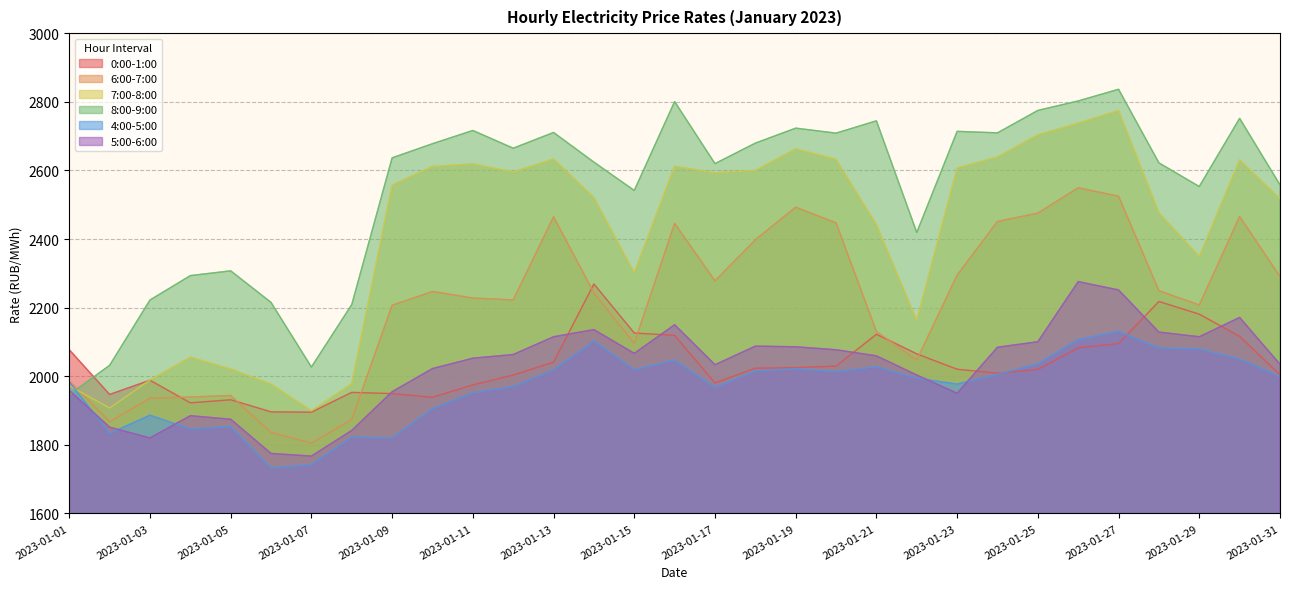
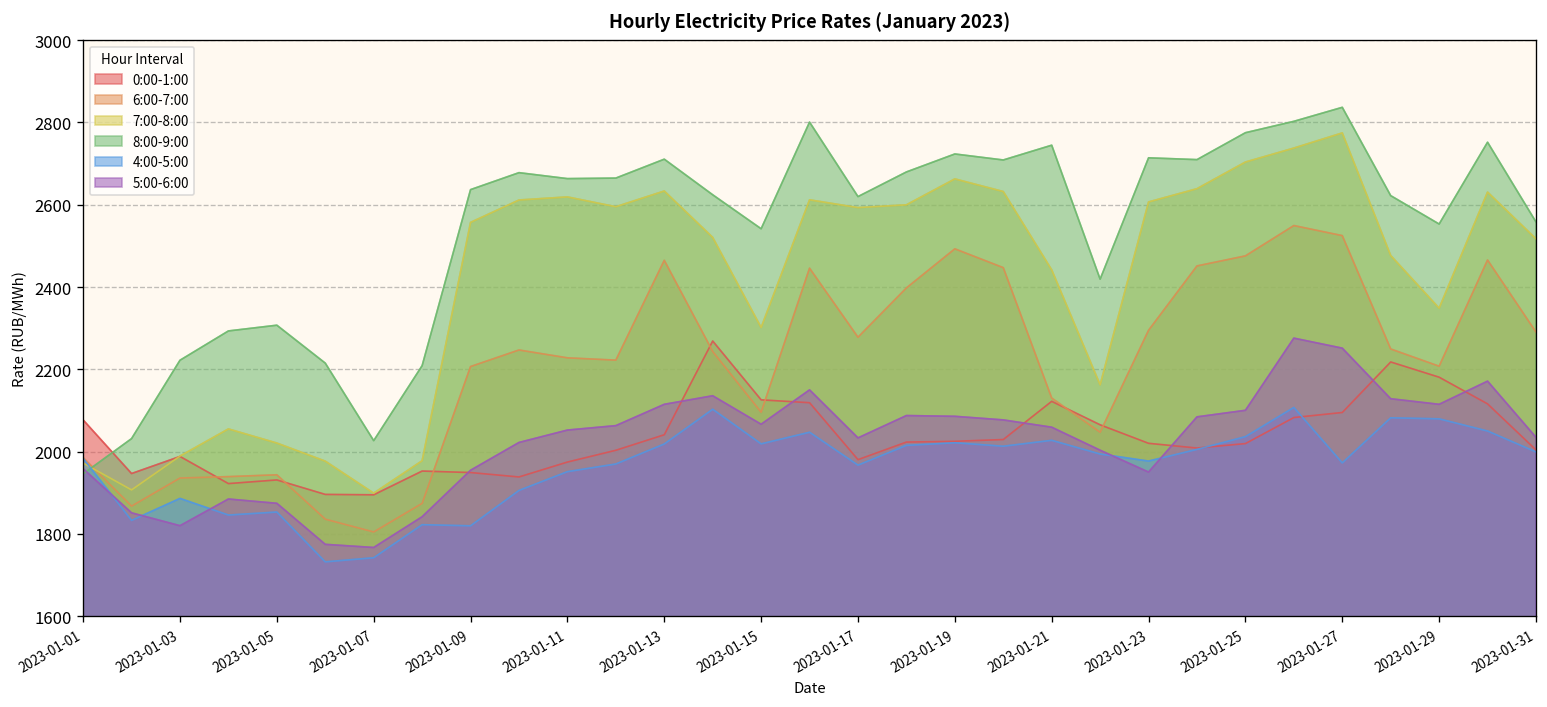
8:00-9:00, 2023-01-11: 2720 -> 2660
4:00-5:00, 2023-01-27: 2130 -> 1970
